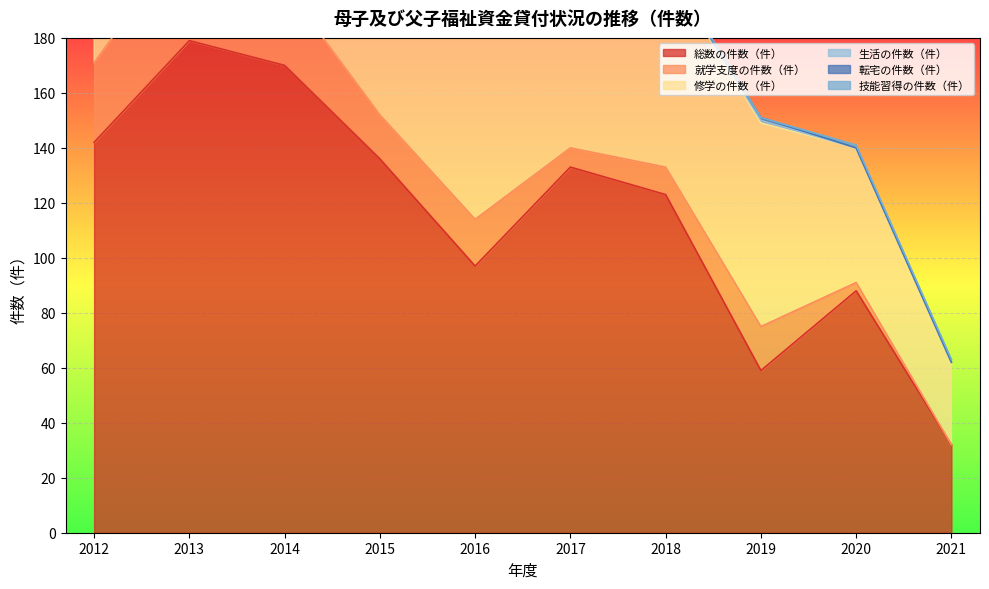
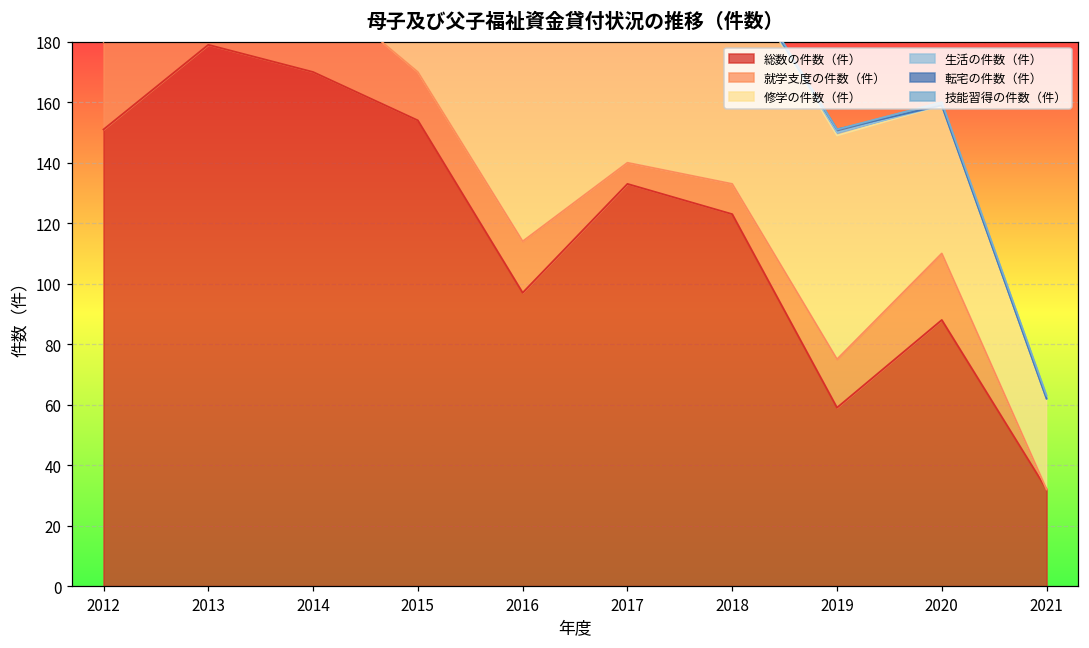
総数の件数（件）, 2012: 142 -> 151
総数の件数（件）, 2015: 136 -> 154
就学支度の件数（件）, 2020: 3 -> 22
